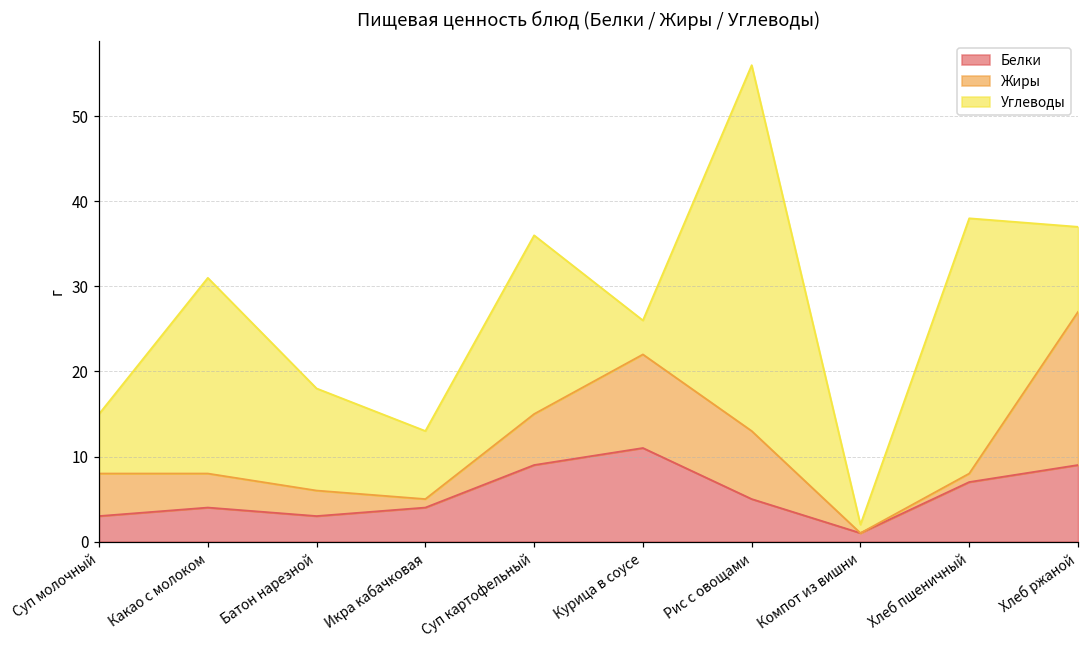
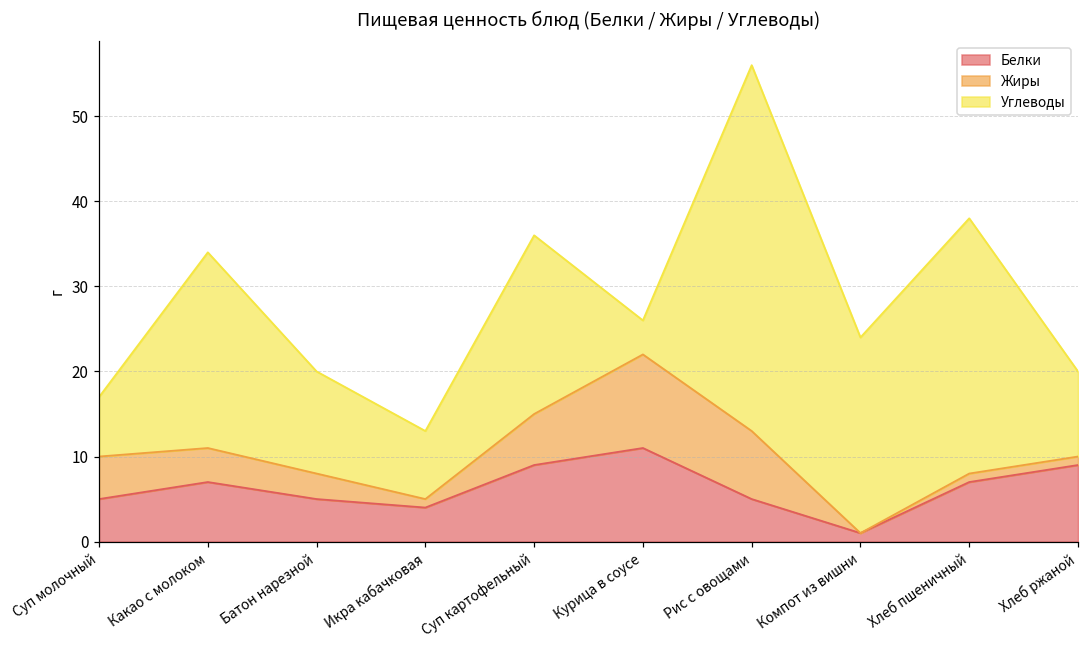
Белки, Суп молочный: 3 -> 5
Белки, Какао с молоком: 4 -> 7
Белки, Батон нарезной: 3 -> 5
Углеводы, Компот из вишни: 1 -> 23
Жиры, Хлеб ржаной: 18 -> 1
